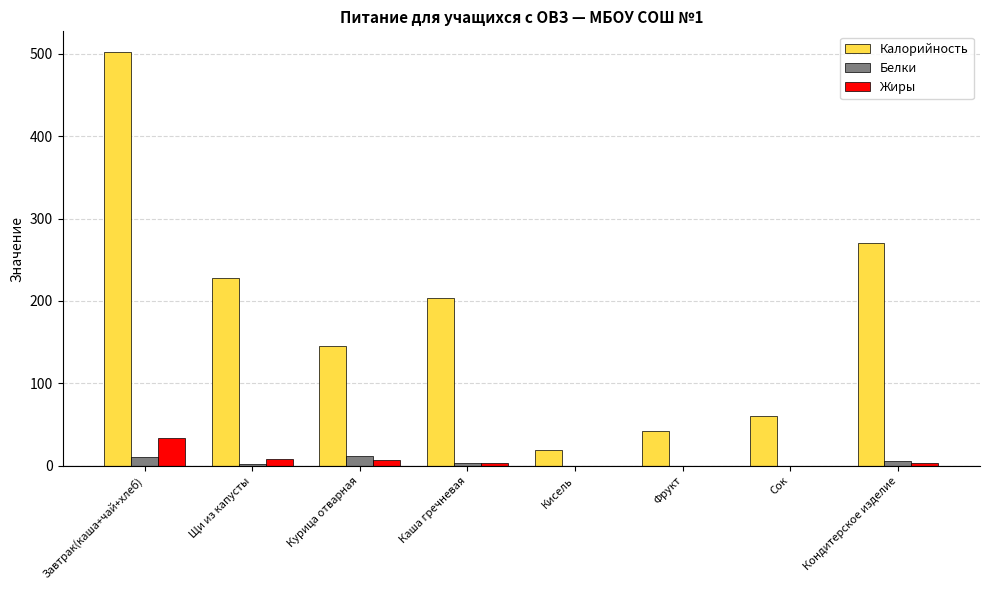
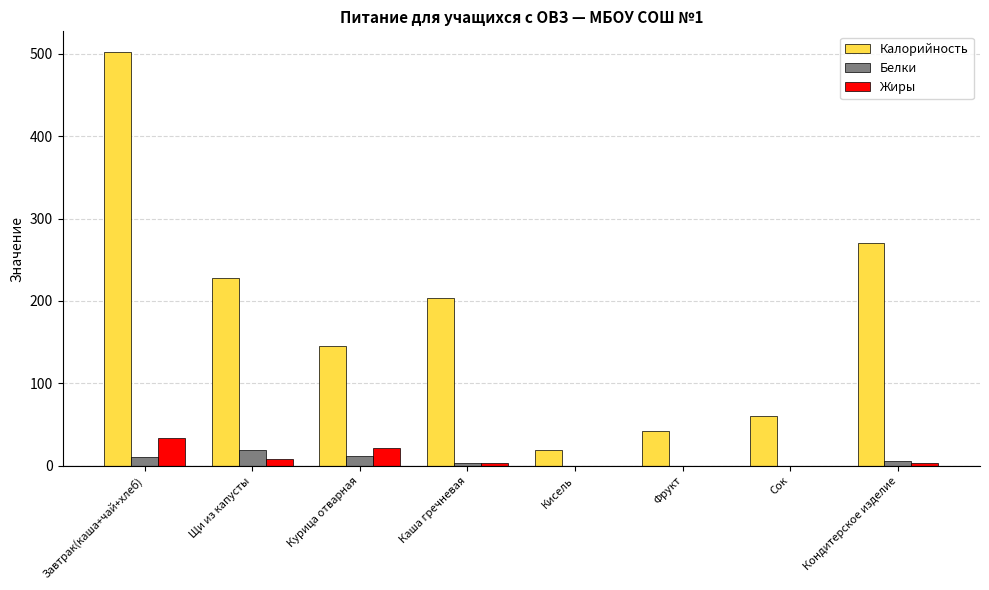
Белки, Щи из капусты: 0 -> 20
Жиры, Курица отварная: 10 -> 20
